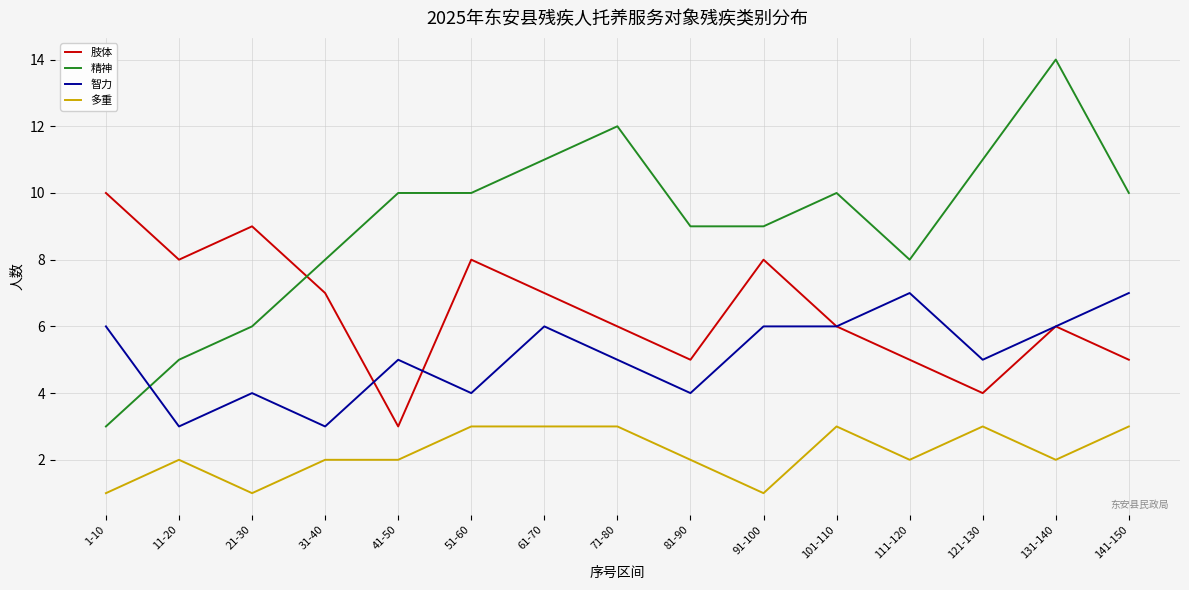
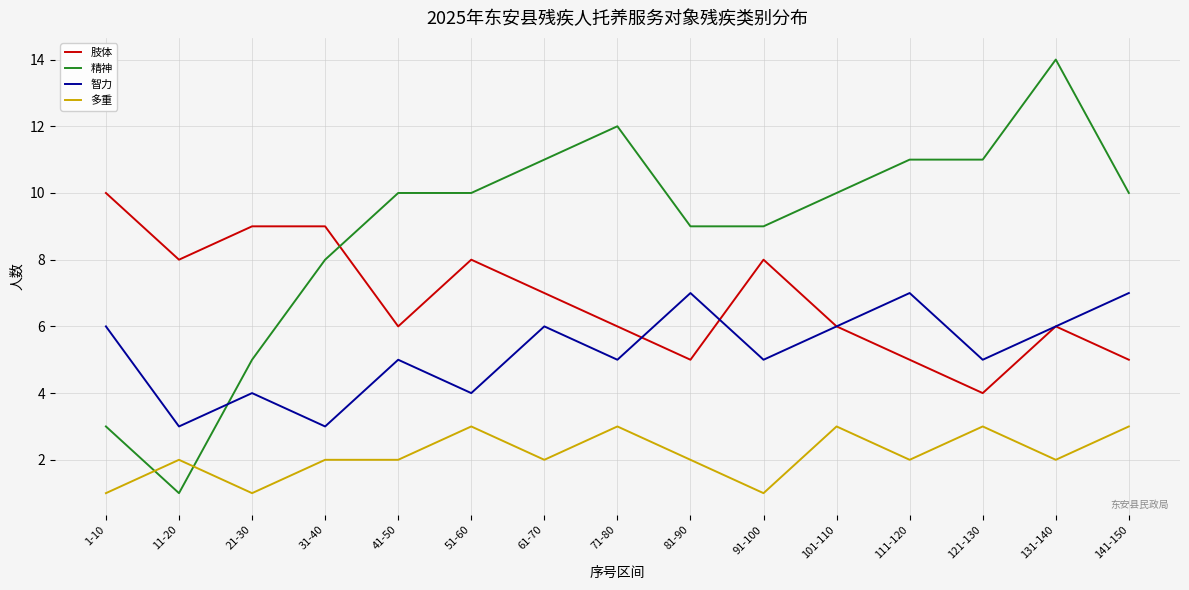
精神, 11-20: 5 -> 1
精神, 21-30: 6 -> 5
肢体, 31-40: 7 -> 9
肢体, 41-50: 3 -> 6
多重, 61-70: 3 -> 2
智力, 81-90: 4 -> 7
智力, 91-100: 6 -> 5
精神, 111-120: 8 -> 11
